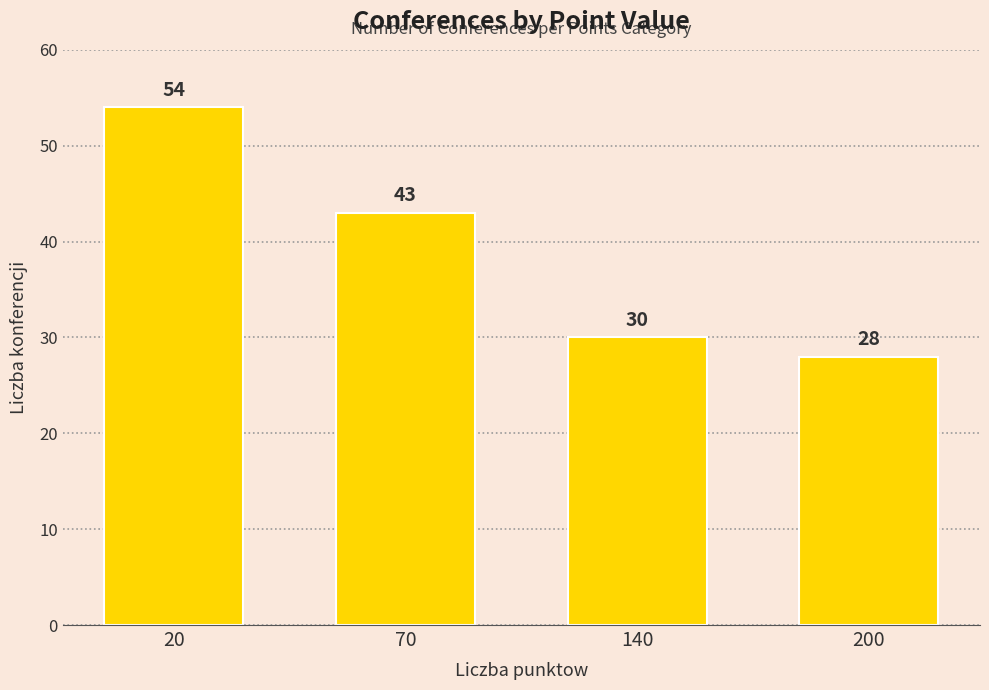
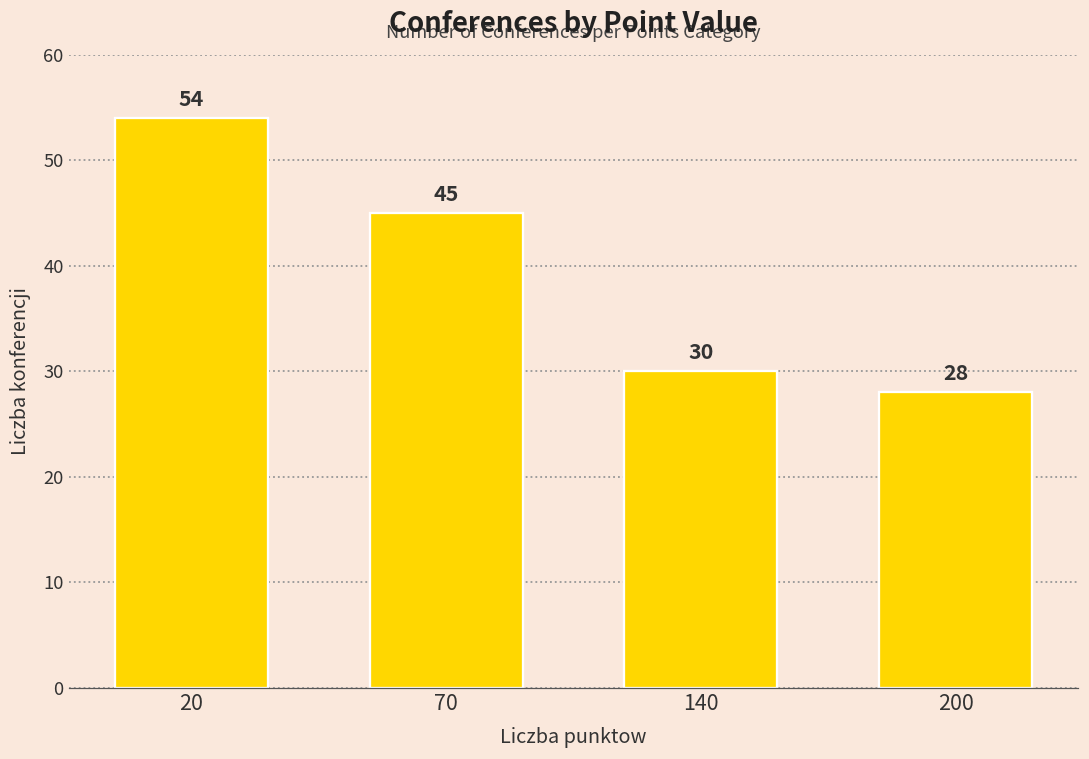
70: 43 -> 45
